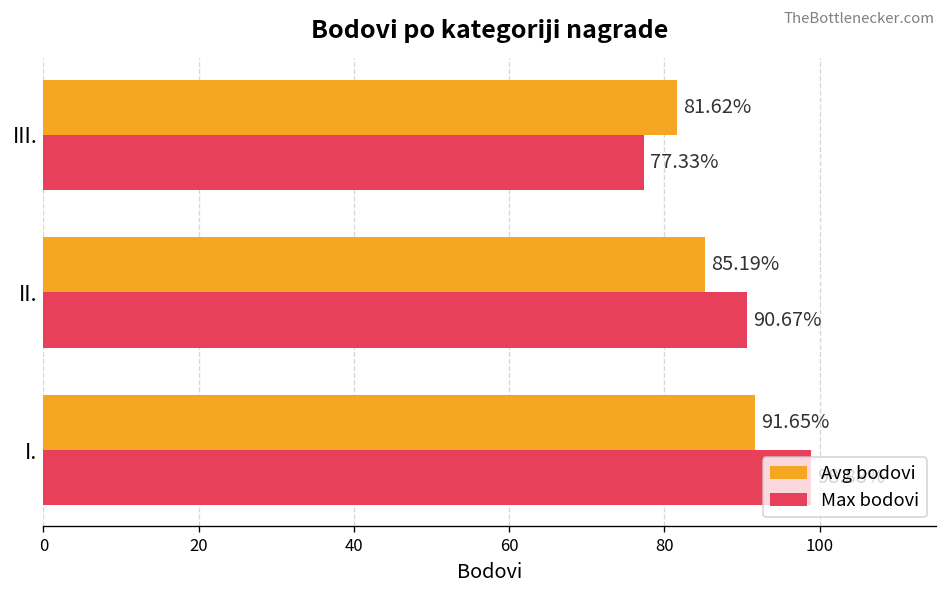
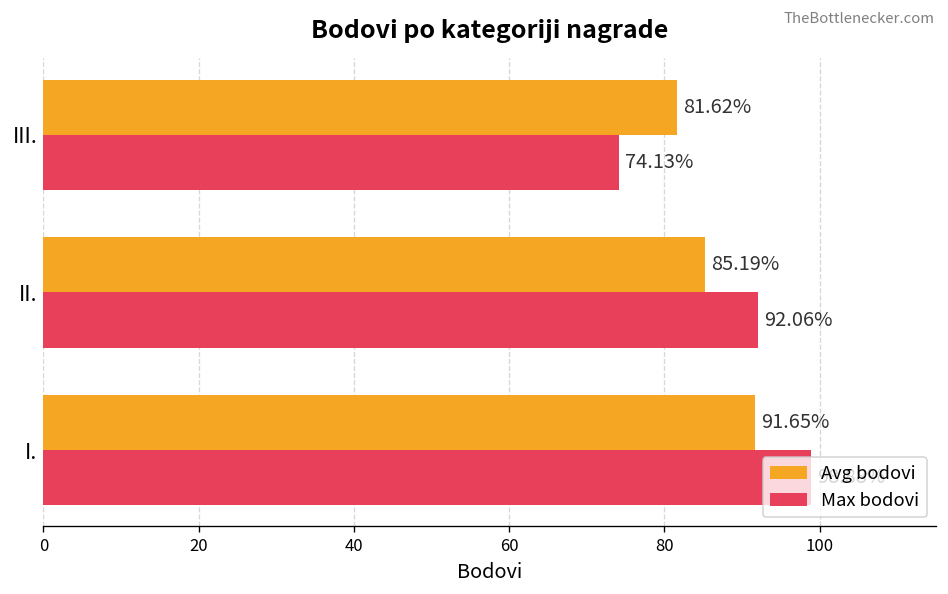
Max bodovi, III.: 77.33% -> 74.13%
Max bodovi, II.: 90.67% -> 92.06%
